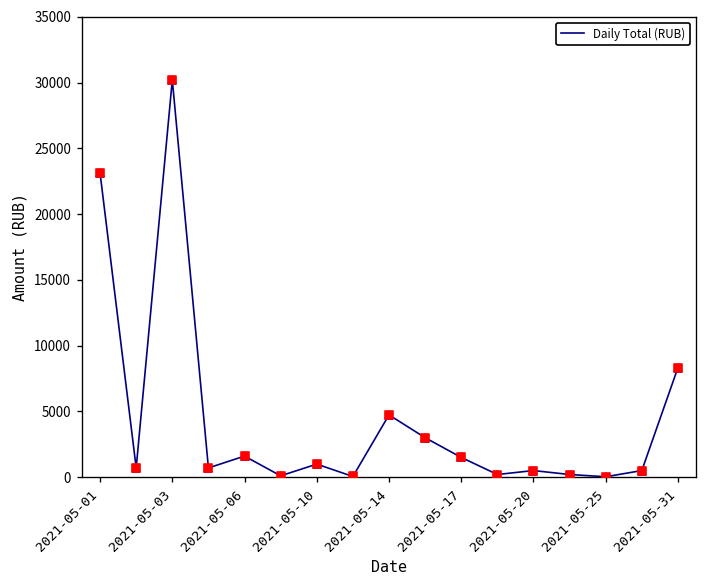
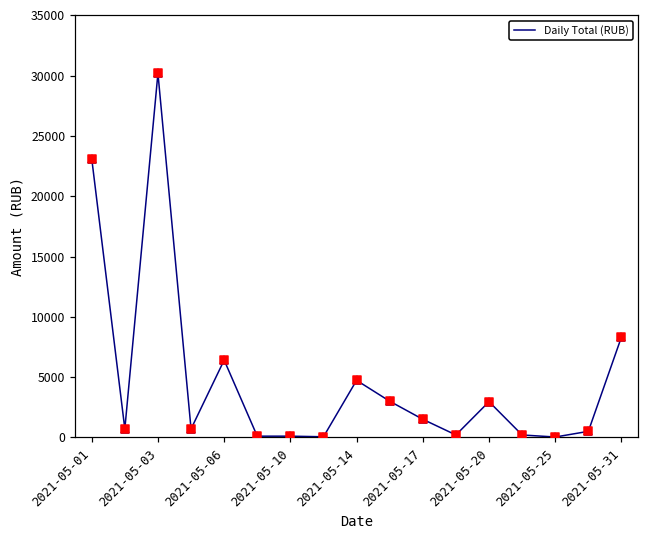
2021-05-06: 1600 -> 6400
2021-05-10: 1000 -> 100
2021-05-20: 500 -> 3000
